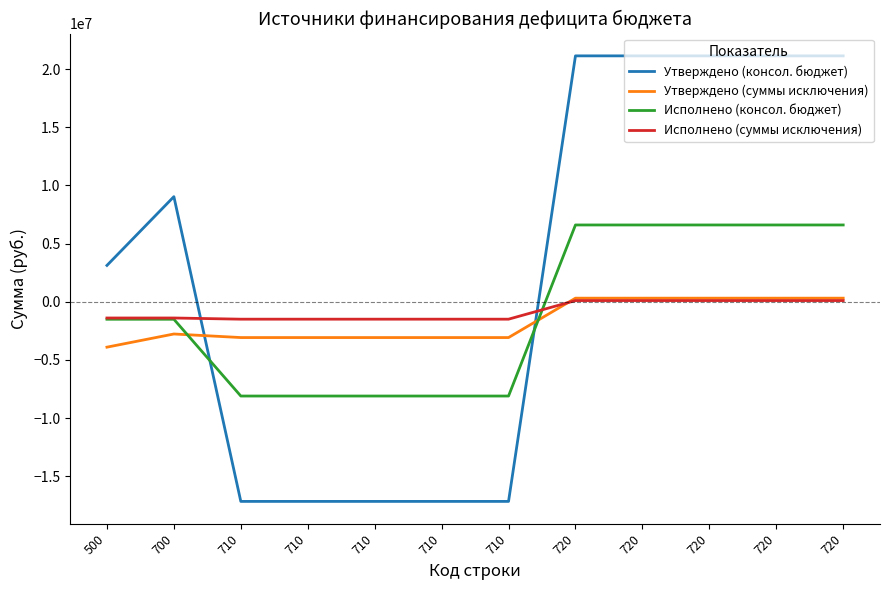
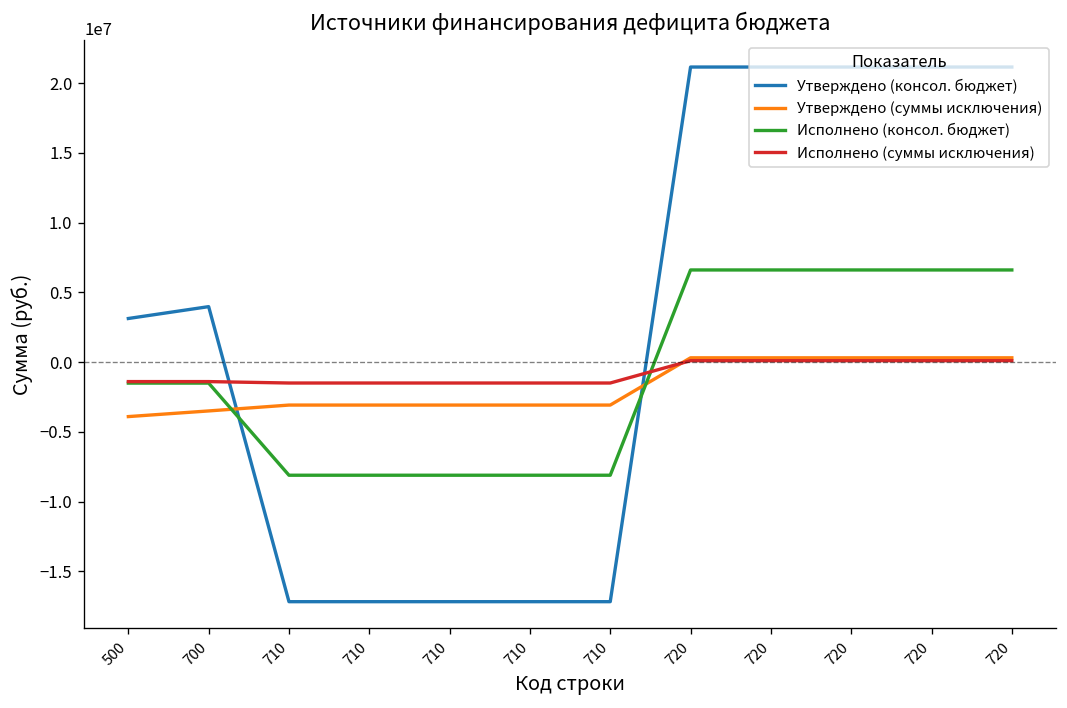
Утверждено (консол. бюджет), 700: 9000000 -> 4000000
Утверждено (суммы исключения), 700: -2800000 -> -3500000
